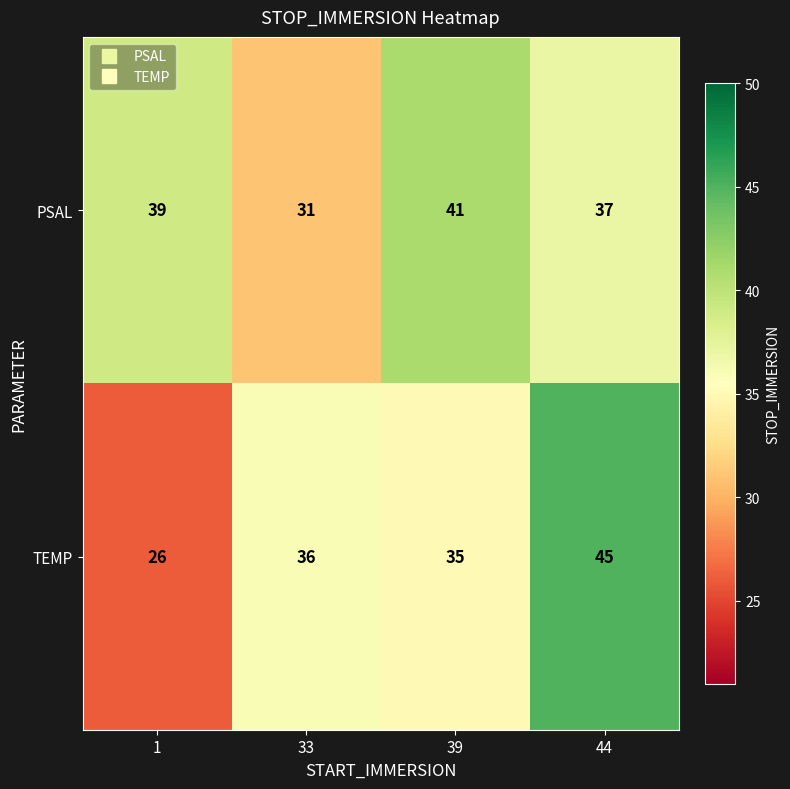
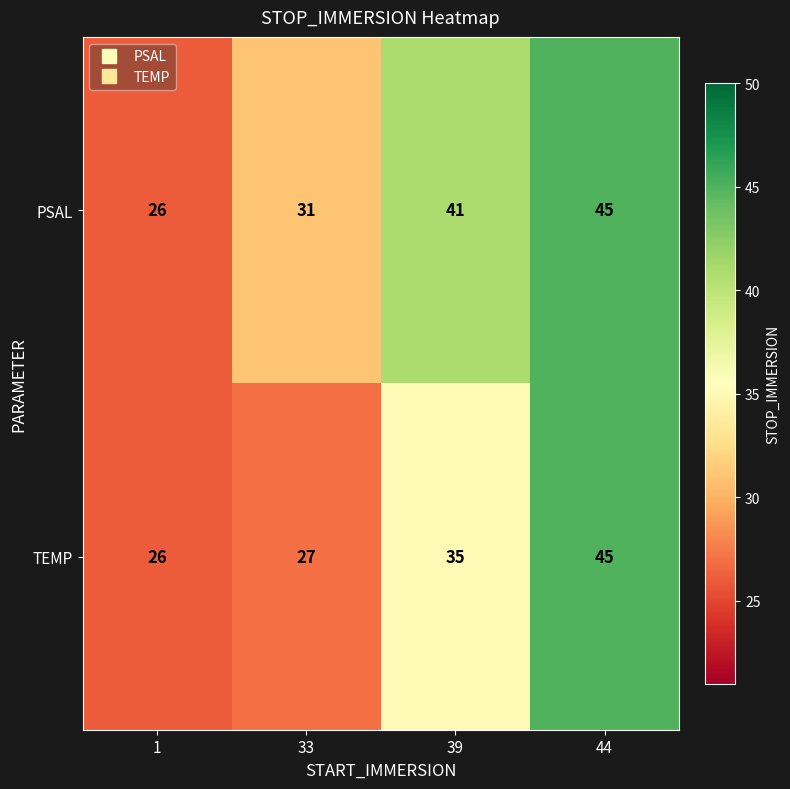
PSAL, 1: 39 -> 26
PSAL, 44: 37 -> 45
TEMP, 33: 36 -> 27
